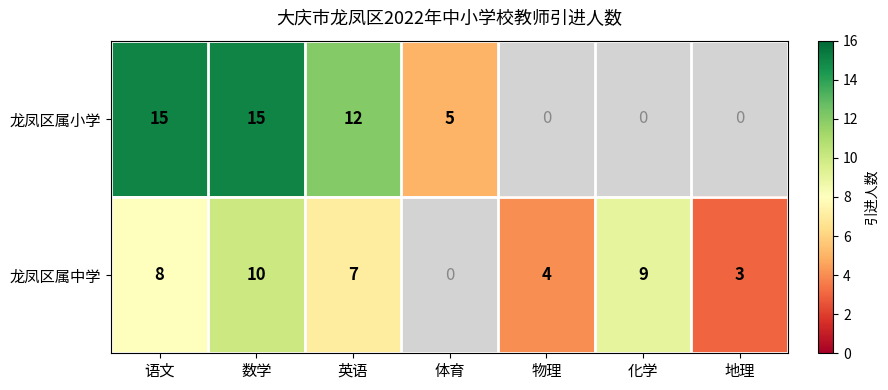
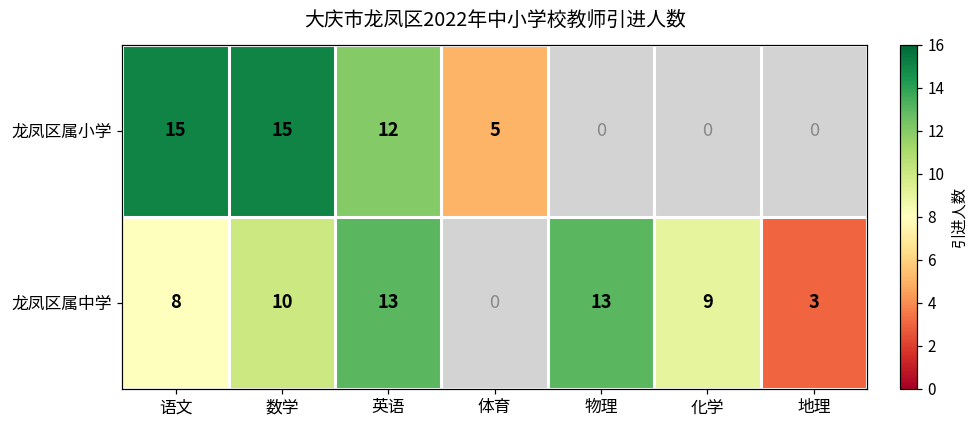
龙凤区属中学, 英语: 7 -> 13
龙凤区属中学, 物理: 4 -> 13
